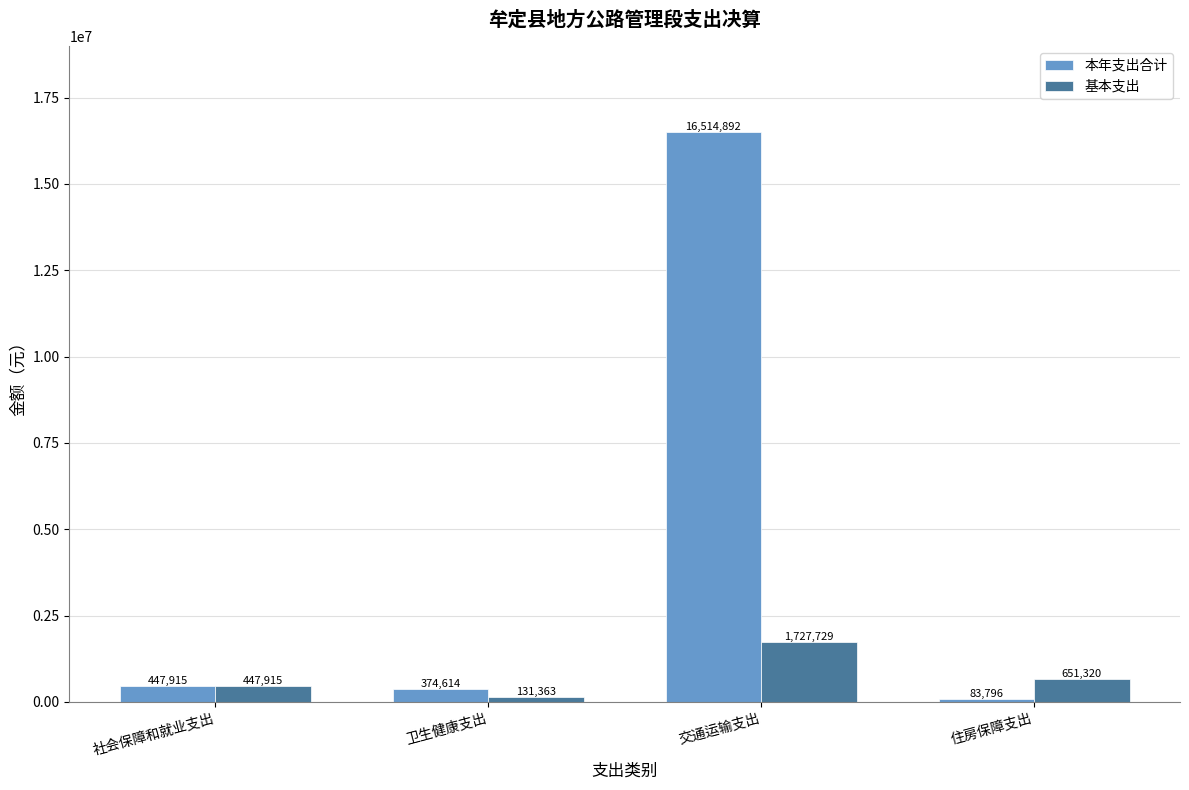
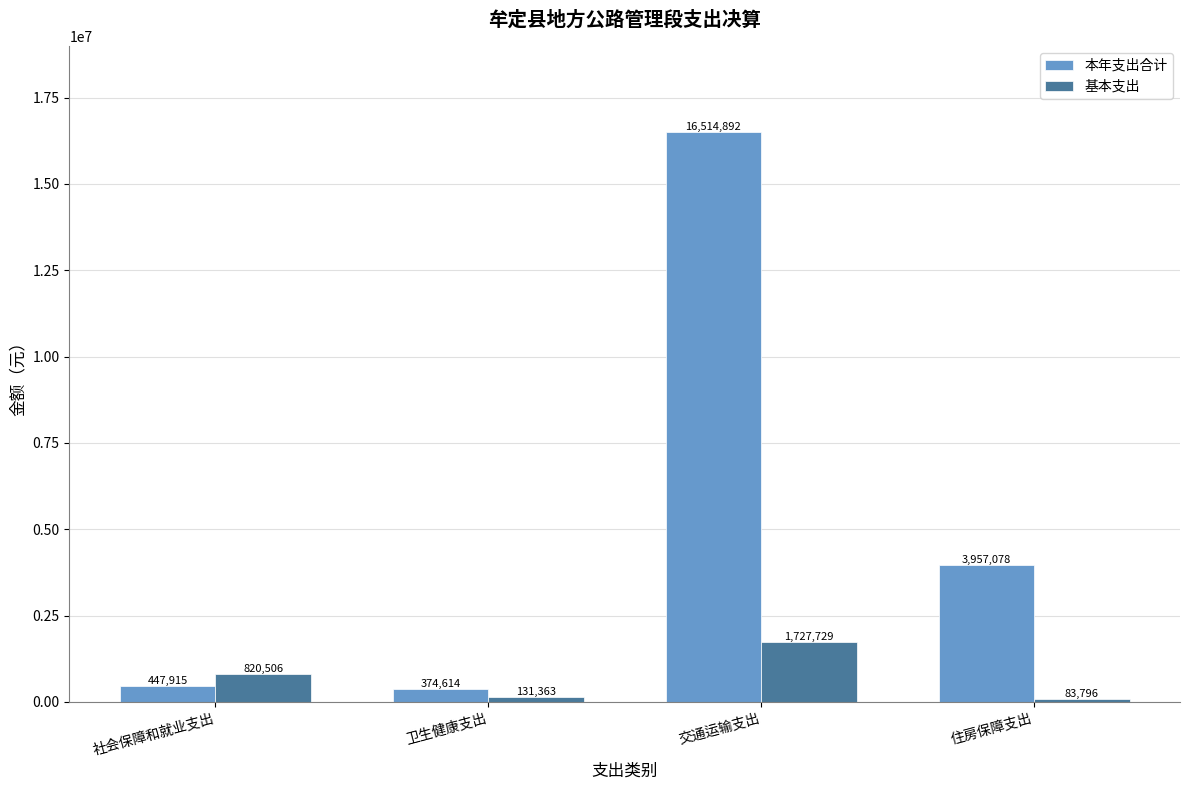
基本支出, 社会保障和就业支出: 447,915 -> 820,506
本年支出合计, 住房保障支出: 83,796 -> 3,957,078
基本支出, 住房保障支出: 651,320 -> 83,796
